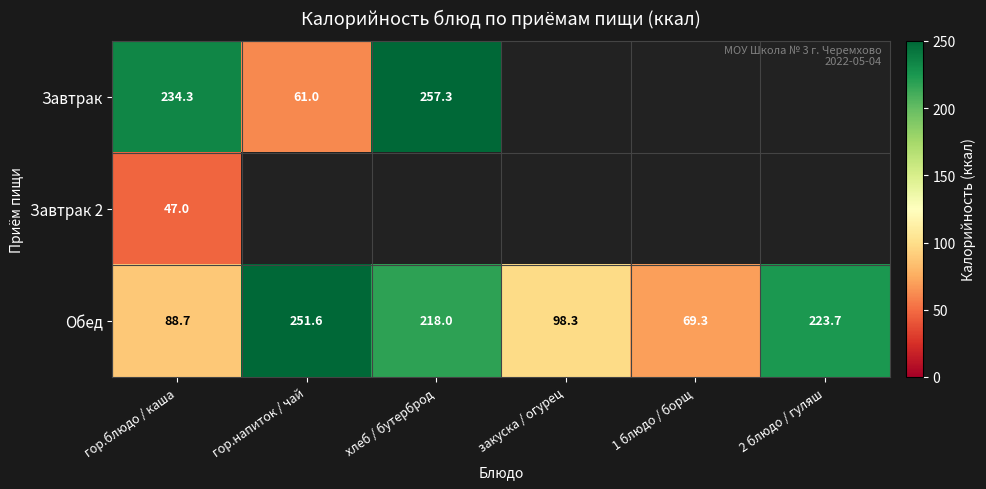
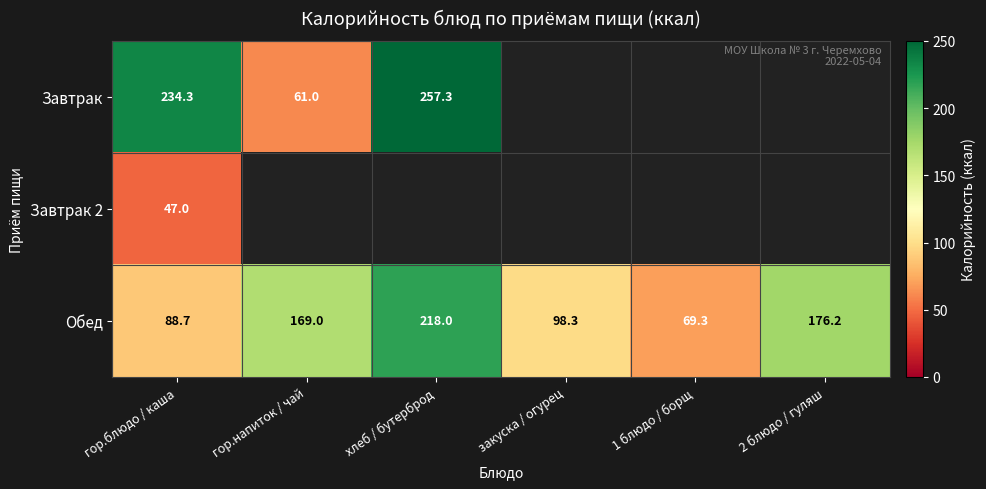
Обед, гор.напиток / чай: 251.6 -> 169.0
Обед, 2 блюдо / гуляш: 223.7 -> 176.2
